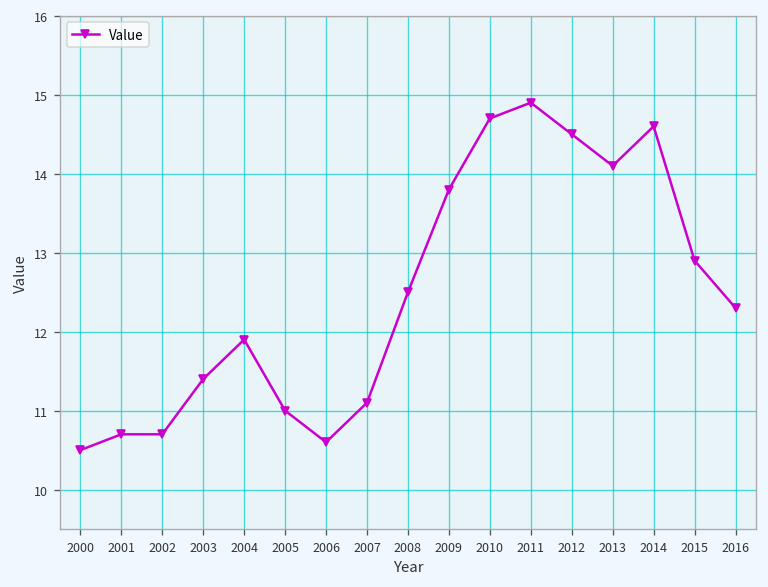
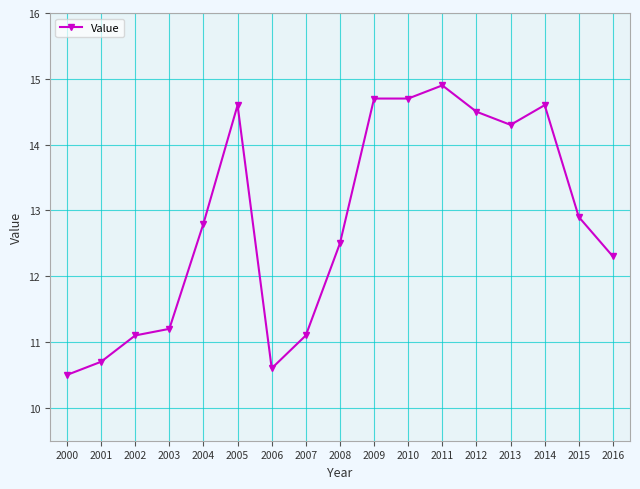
2002: 10.7 -> 11.1
2003: 11.4 -> 11.2
2004: 11.9 -> 12.8
2005: 11.0 -> 14.6
2009: 13.8 -> 14.7
2013: 14.1 -> 14.3
